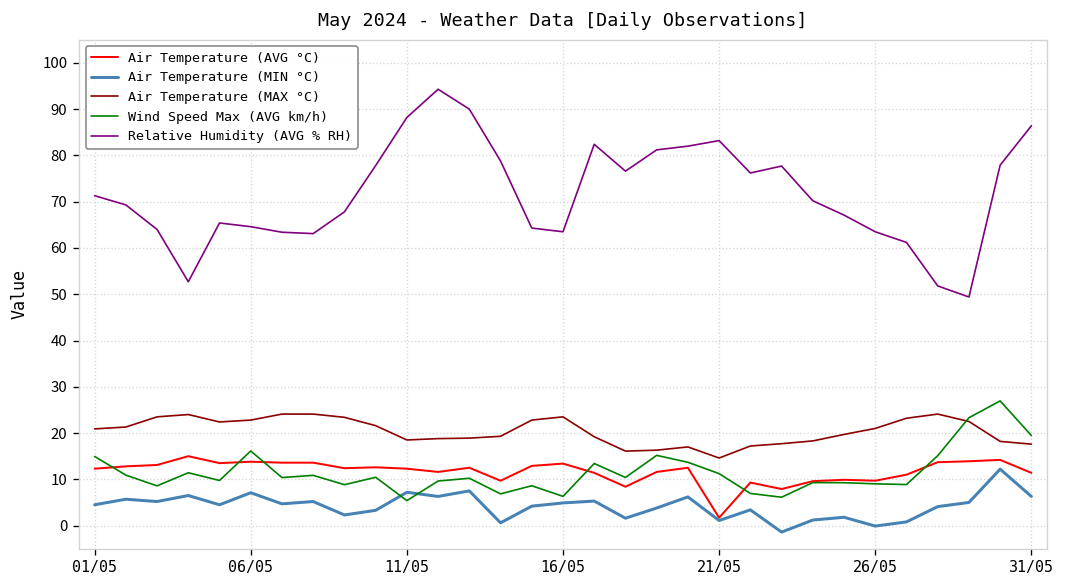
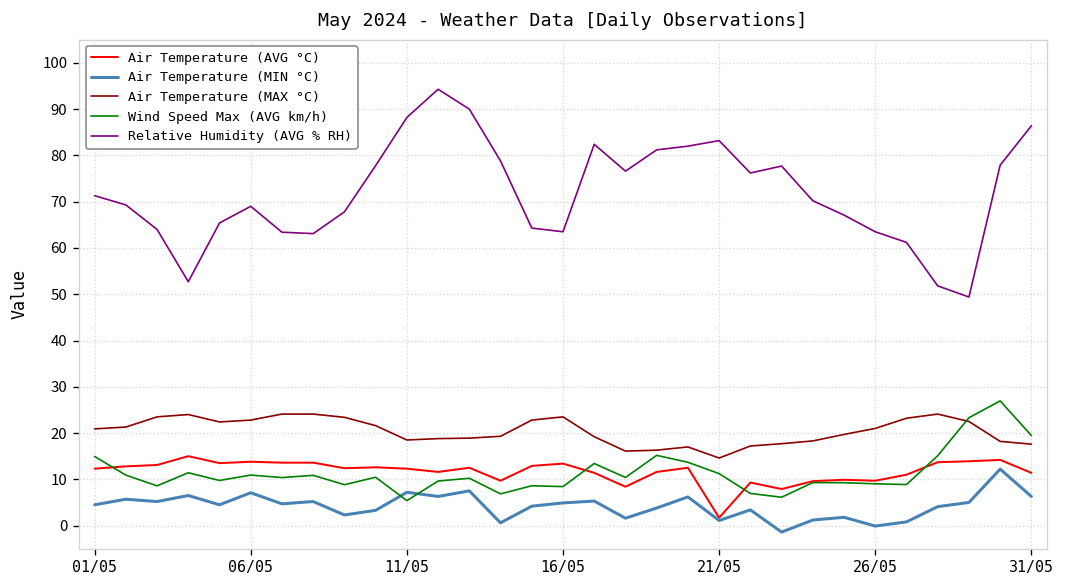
Wind Speed Max (AVG km/h), 06/05: 16 -> 11
Relative Humidity (AVG % RH), 06/05: 65 -> 69
Wind Speed Max (AVG km/h), 16/05: 6 -> 8
